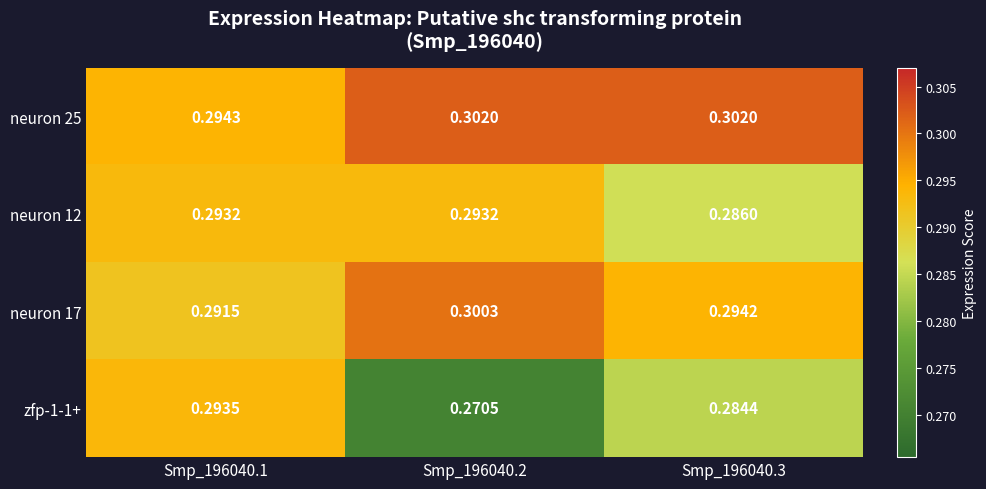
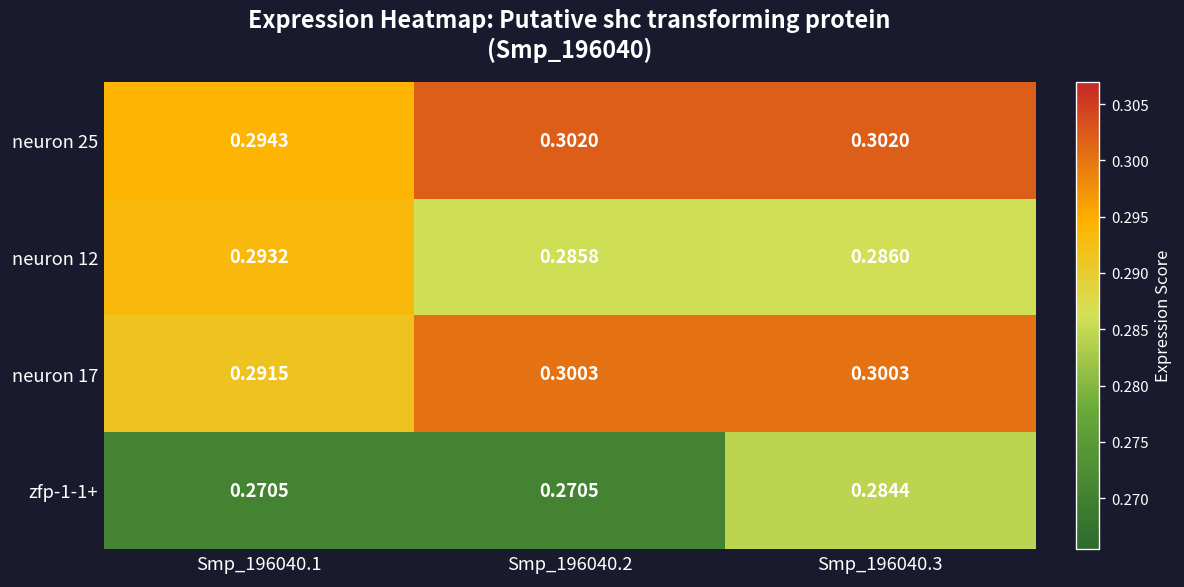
neuron 12, Smp_196040.2: 0.2932 -> 0.2858
neuron 17, Smp_196040.3: 0.2942 -> 0.3003
zfp-1-1+, Smp_196040.1: 0.2935 -> 0.2705
